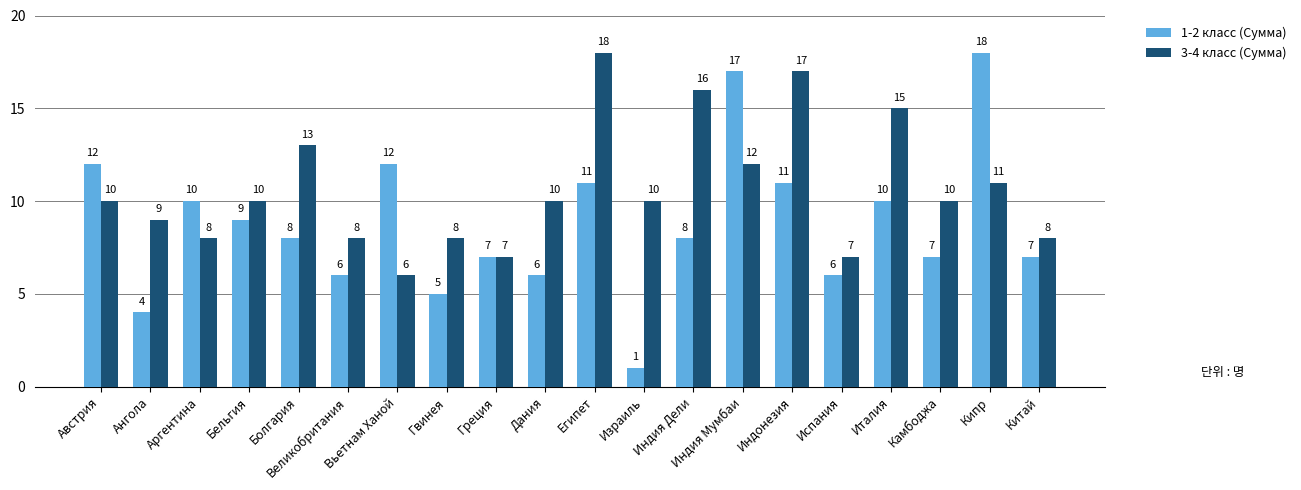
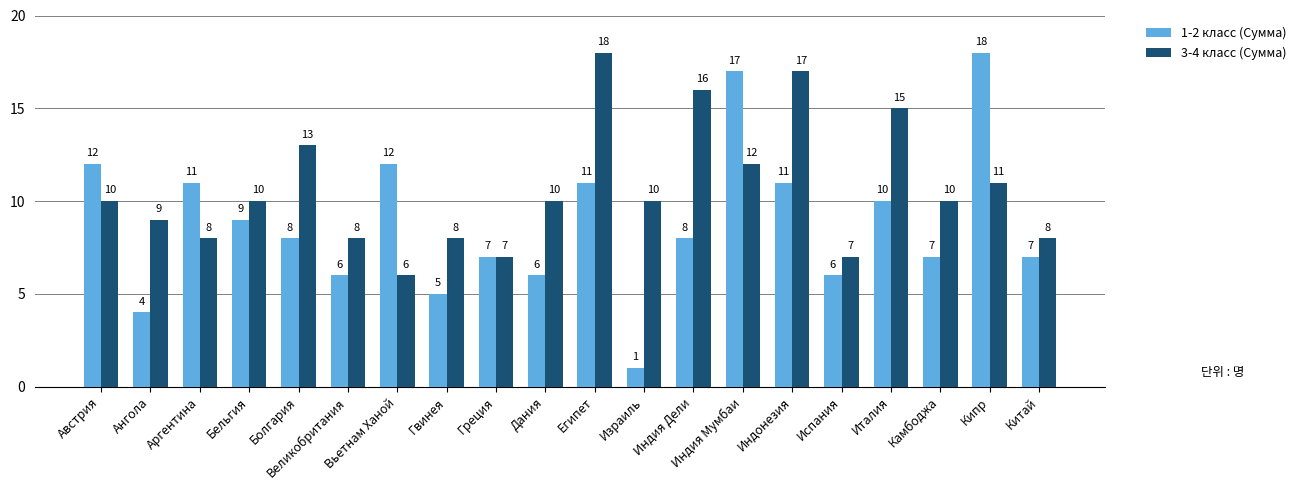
1-2 класс (Сумма), Аргентина: 10 -> 11
